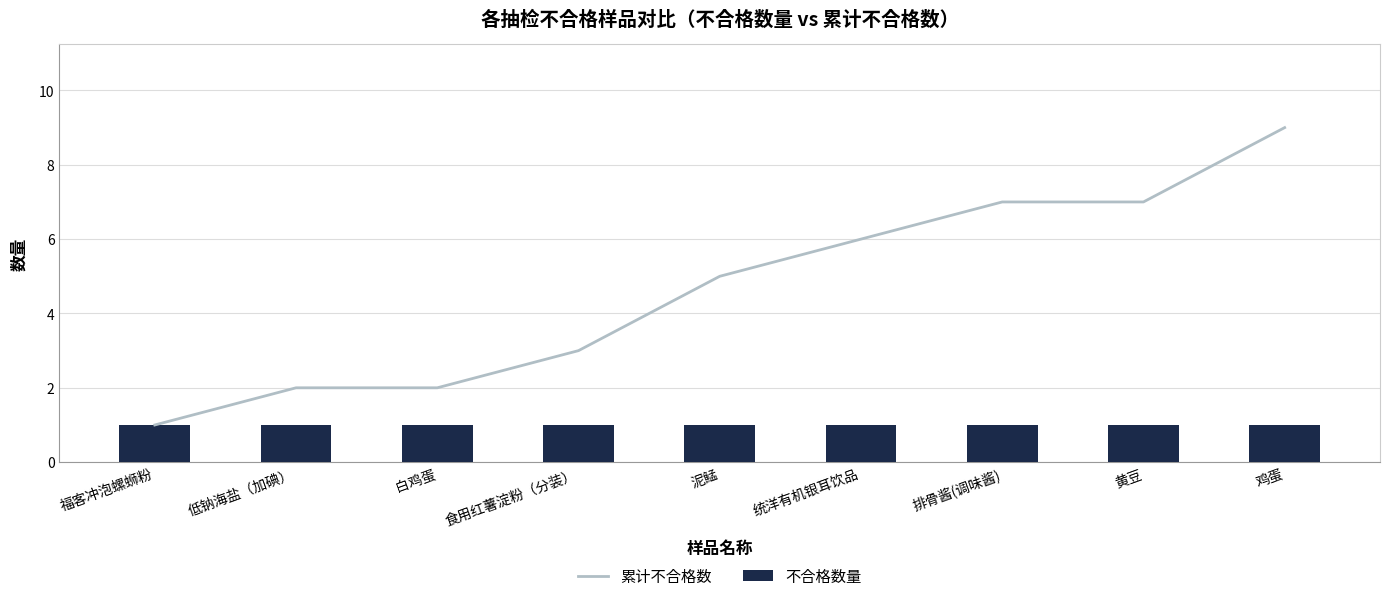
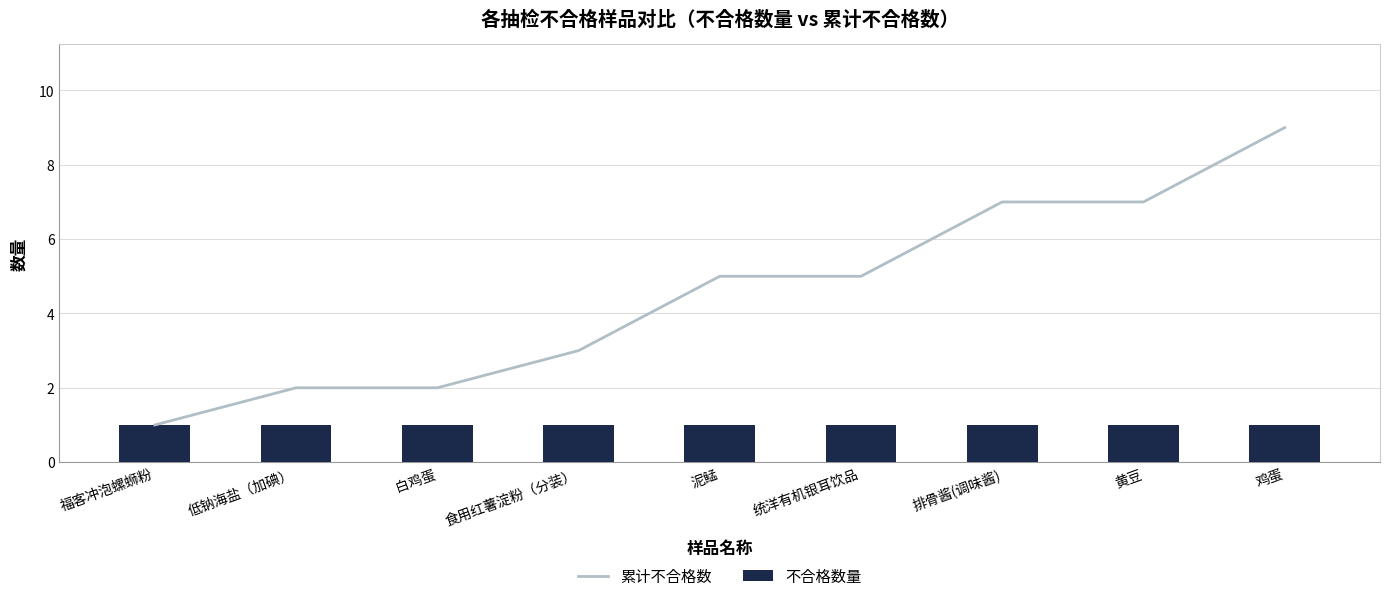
累计不合格数, 统洋有机银耳饮品: 6 -> 5
